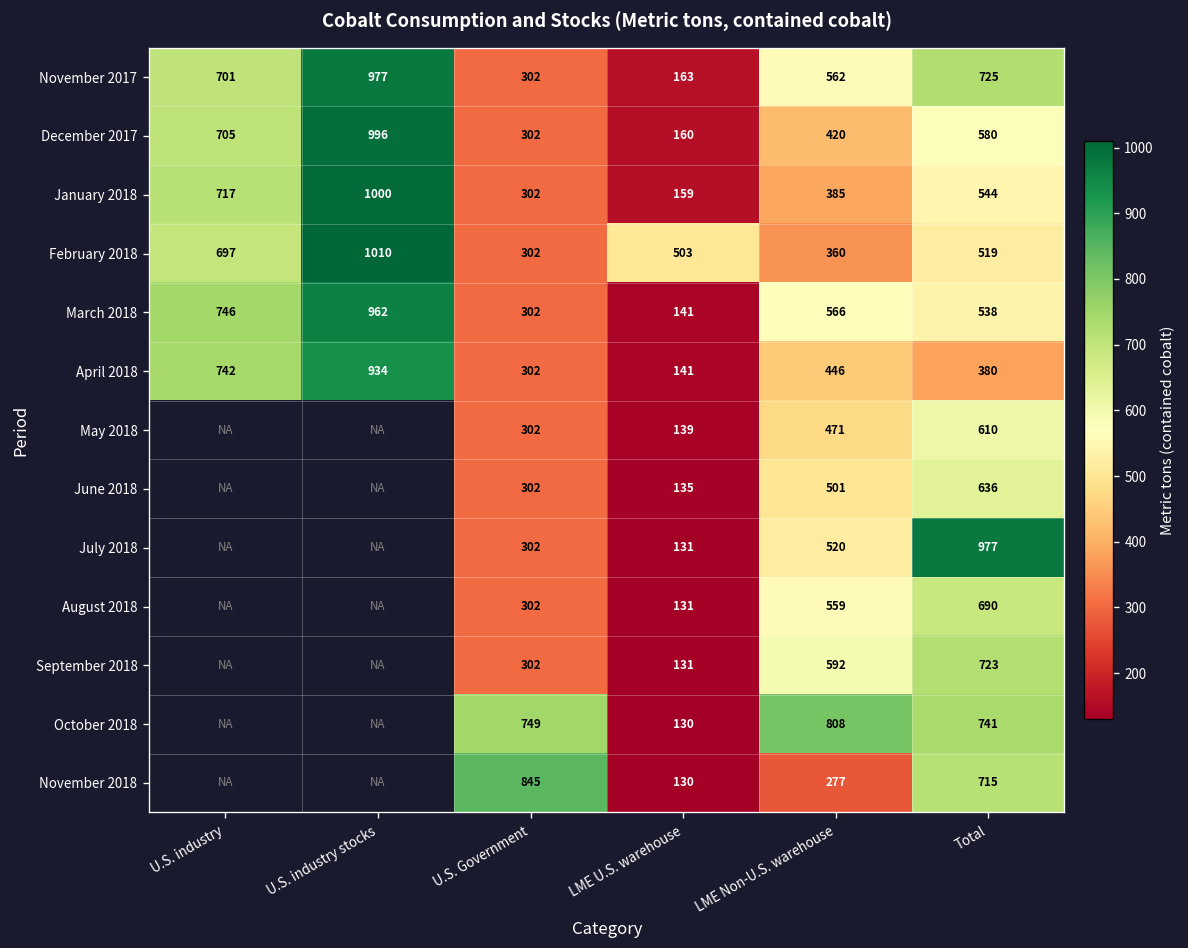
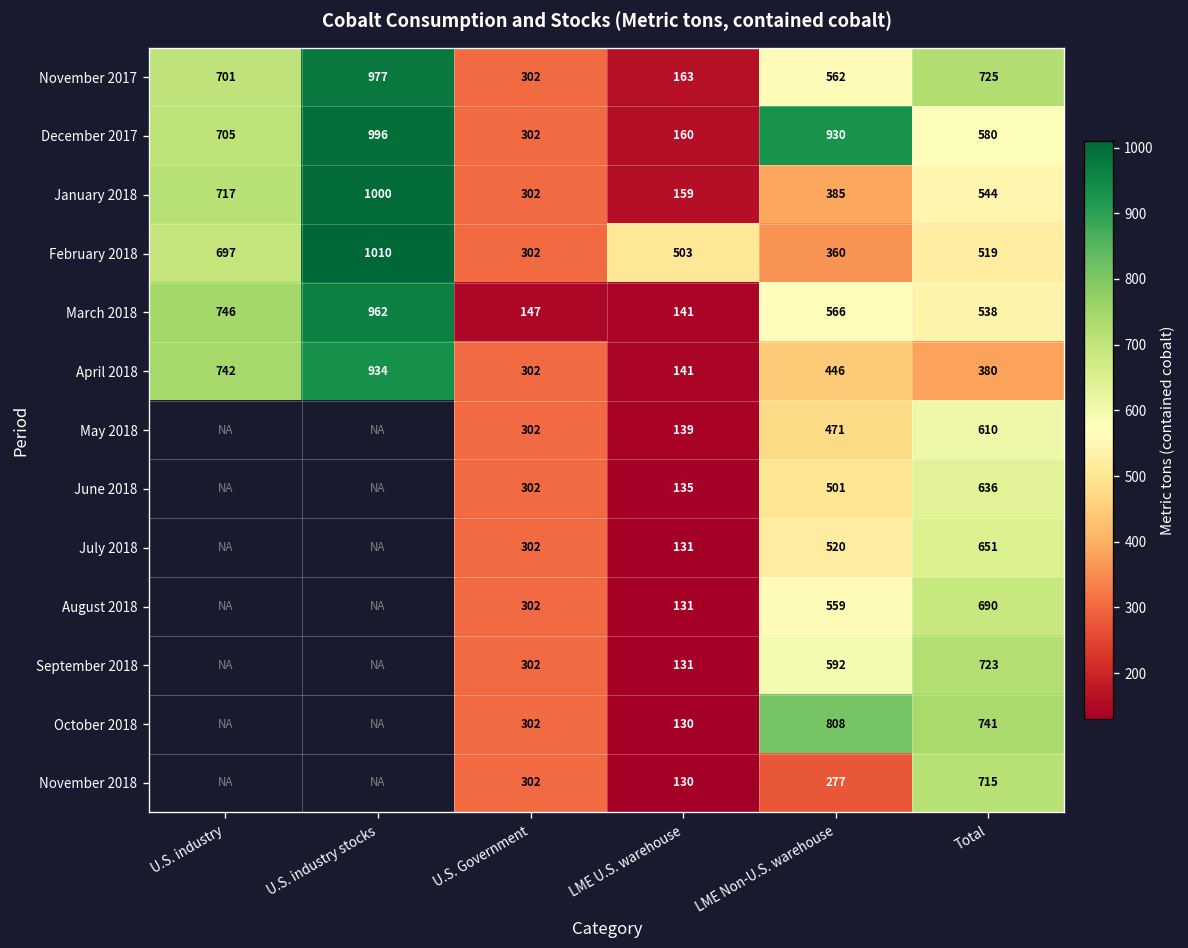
December 2017, LME Non-U.S. warehouse: 420 -> 930
March 2018, U.S. Government: 302 -> 147
July 2018, Total: 977 -> 651
October 2018, U.S. Government: 749 -> 302
November 2018, U.S. Government: 845 -> 302
